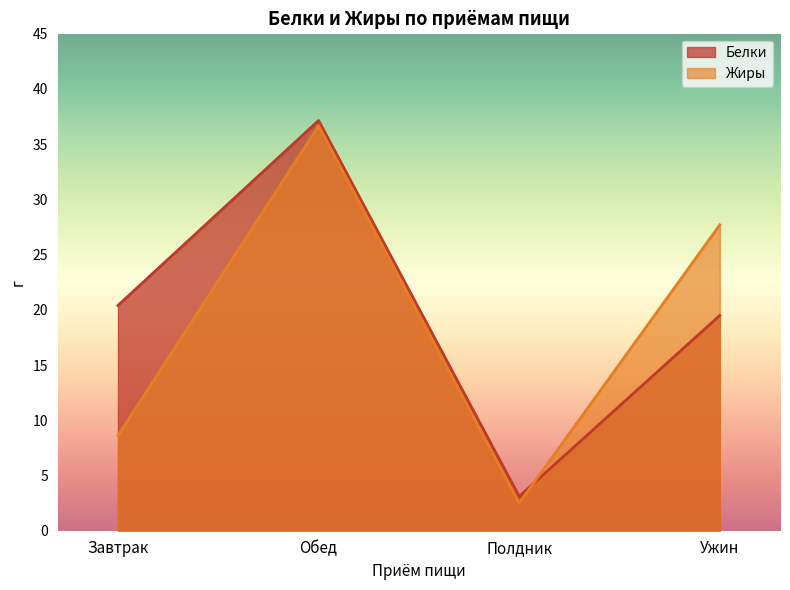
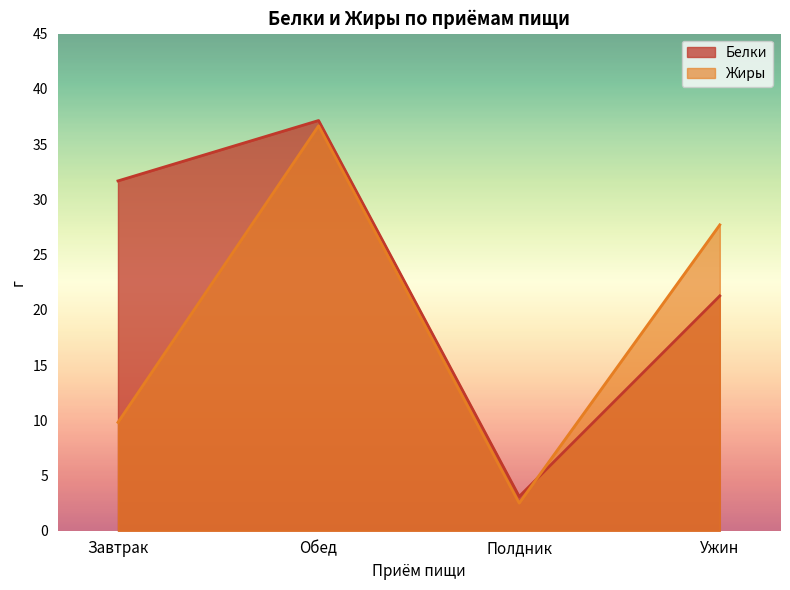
Белки, Завтрак: 20.4 -> 31.7
Жиры, Завтрак: 8.6 -> 9.8
Белки, Ужин: 19.5 -> 21.3
